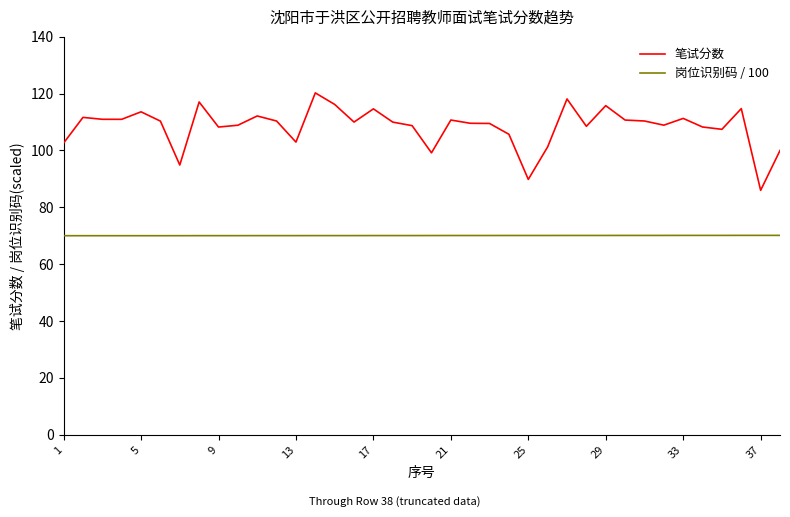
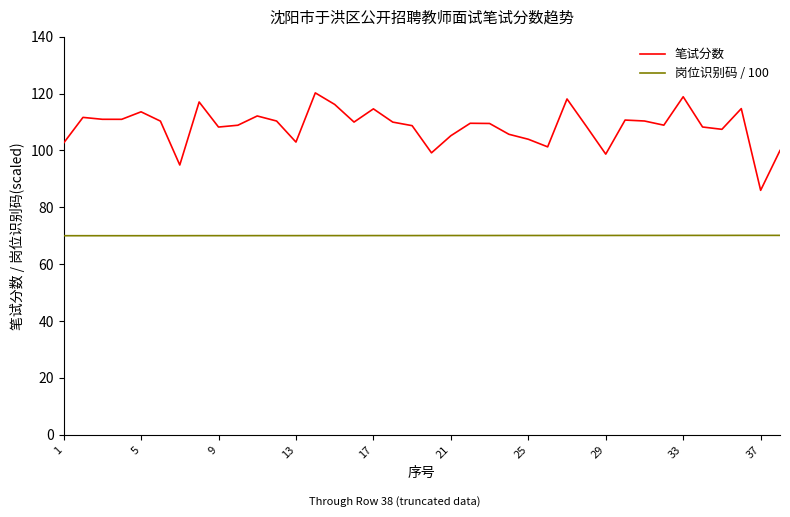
笔试分数, 21: 111 -> 105
笔试分数, 25: 90 -> 104
笔试分数, 29: 116 -> 99
笔试分数, 33: 111 -> 119
